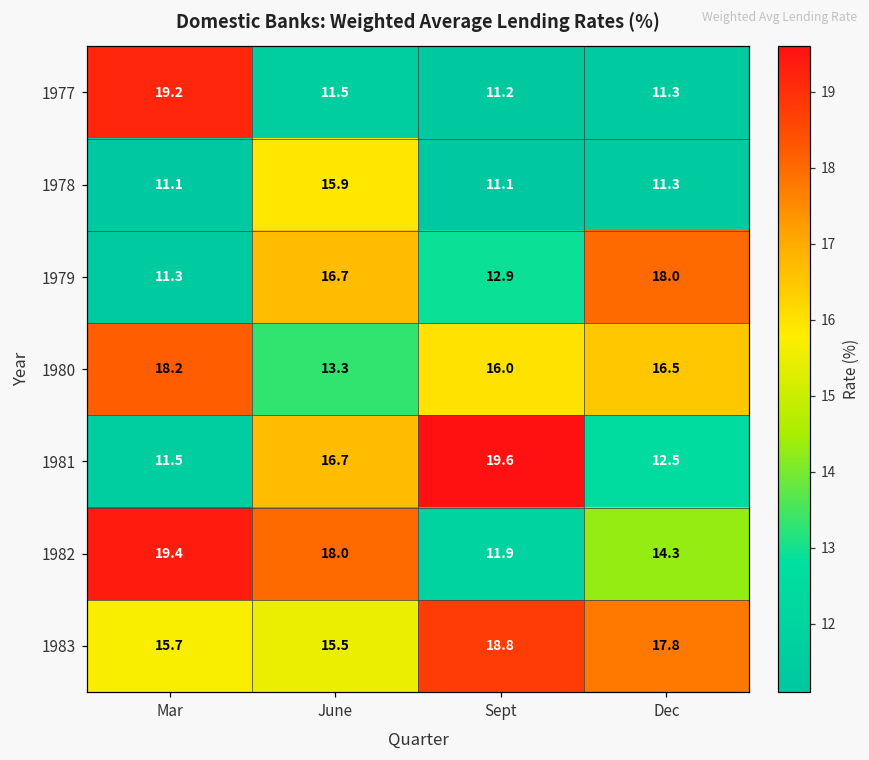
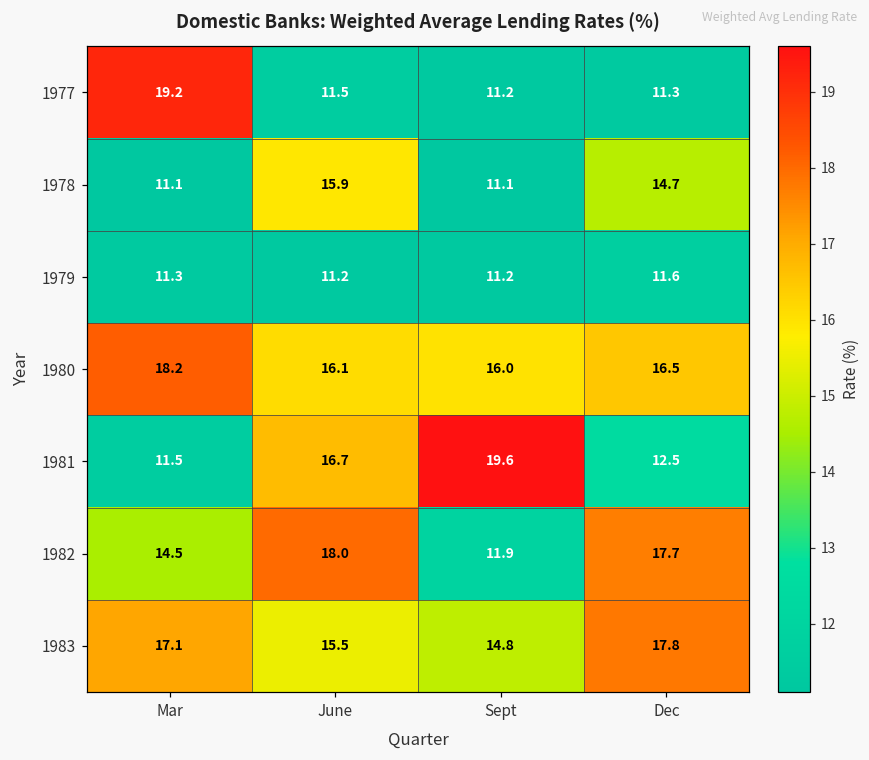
1978, Dec: 11.3 -> 14.7
1979, June: 16.7 -> 11.2
1979, Sept: 12.9 -> 11.2
1979, Dec: 18.0 -> 11.6
1980, June: 13.3 -> 16.1
1982, Mar: 19.4 -> 14.5
1982, Dec: 14.3 -> 17.7
1983, Mar: 15.7 -> 17.1
1983, Sept: 18.8 -> 14.8
